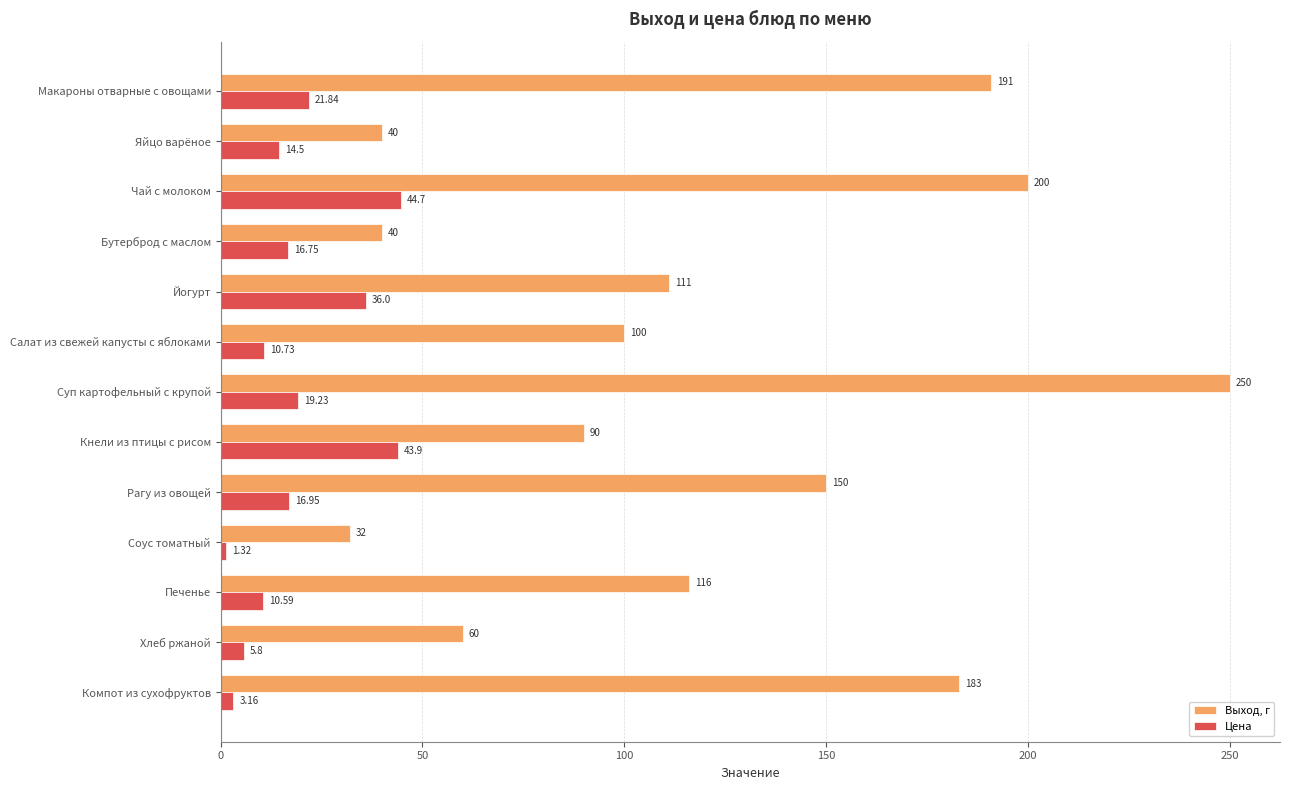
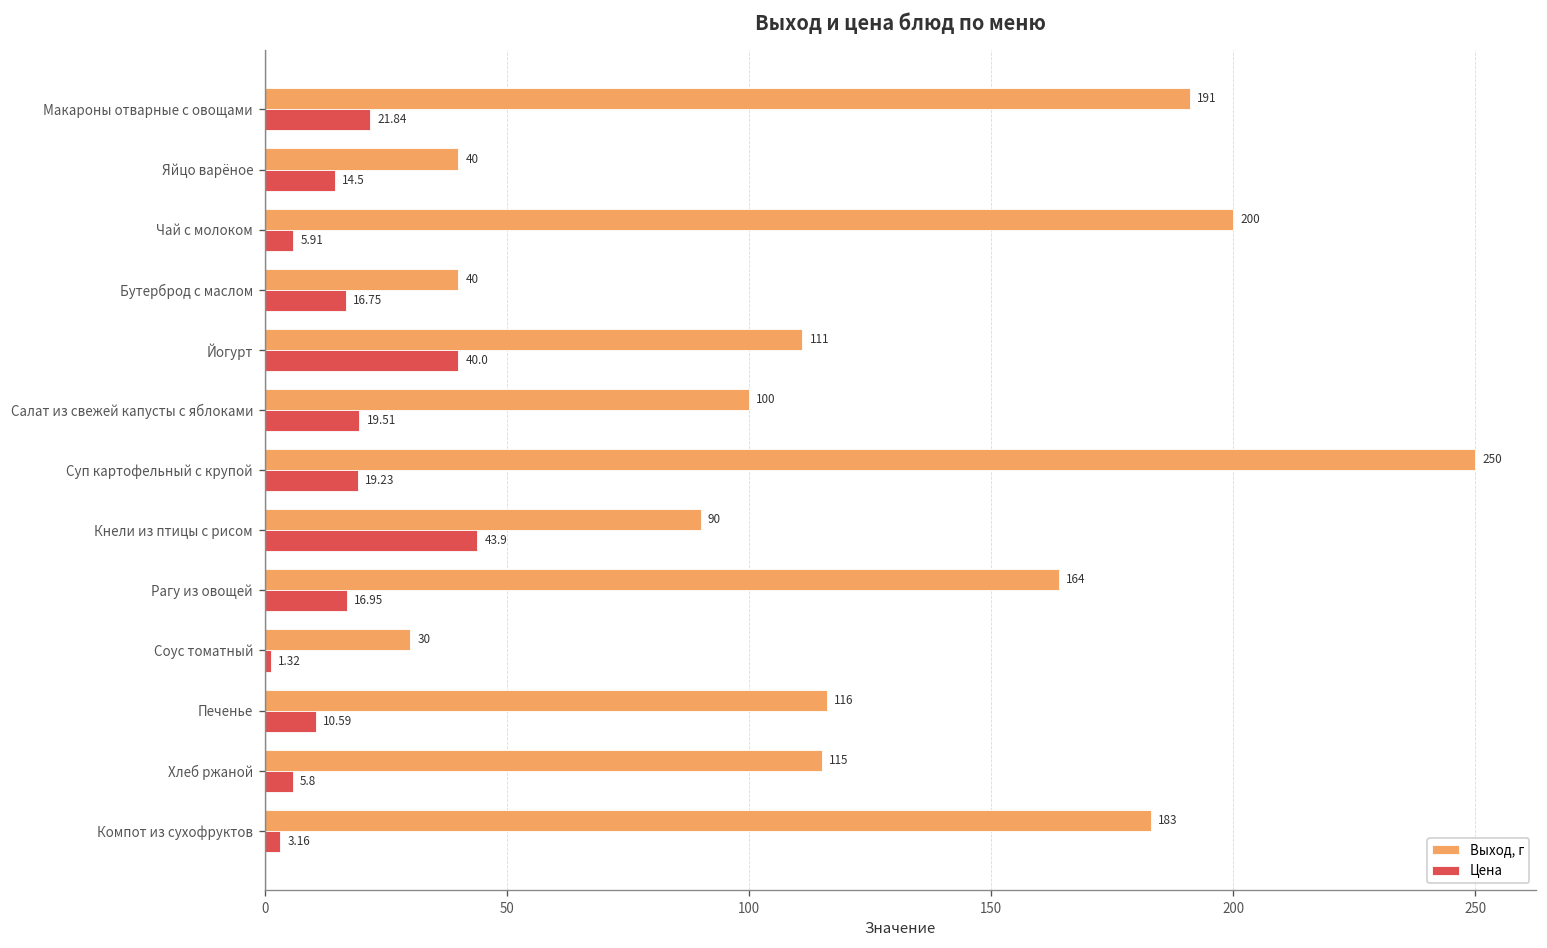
Цена, Чай с молоком: 44.7 -> 5.91
Цена, Йогурт: 36.0 -> 40.0
Цена, Салат из свежей капусты с яблоками: 10.73 -> 19.51
Выход, г, Рагу из овощей: 150 -> 164
Выход, г, Соус томатный: 32 -> 30
Выход, г, Хлеб ржаной: 60 -> 115
